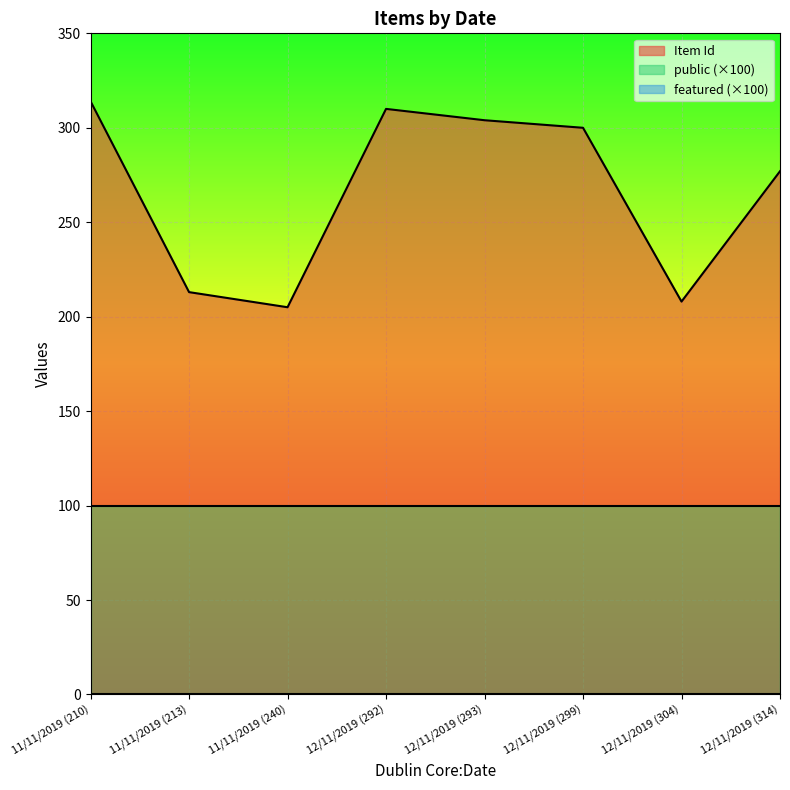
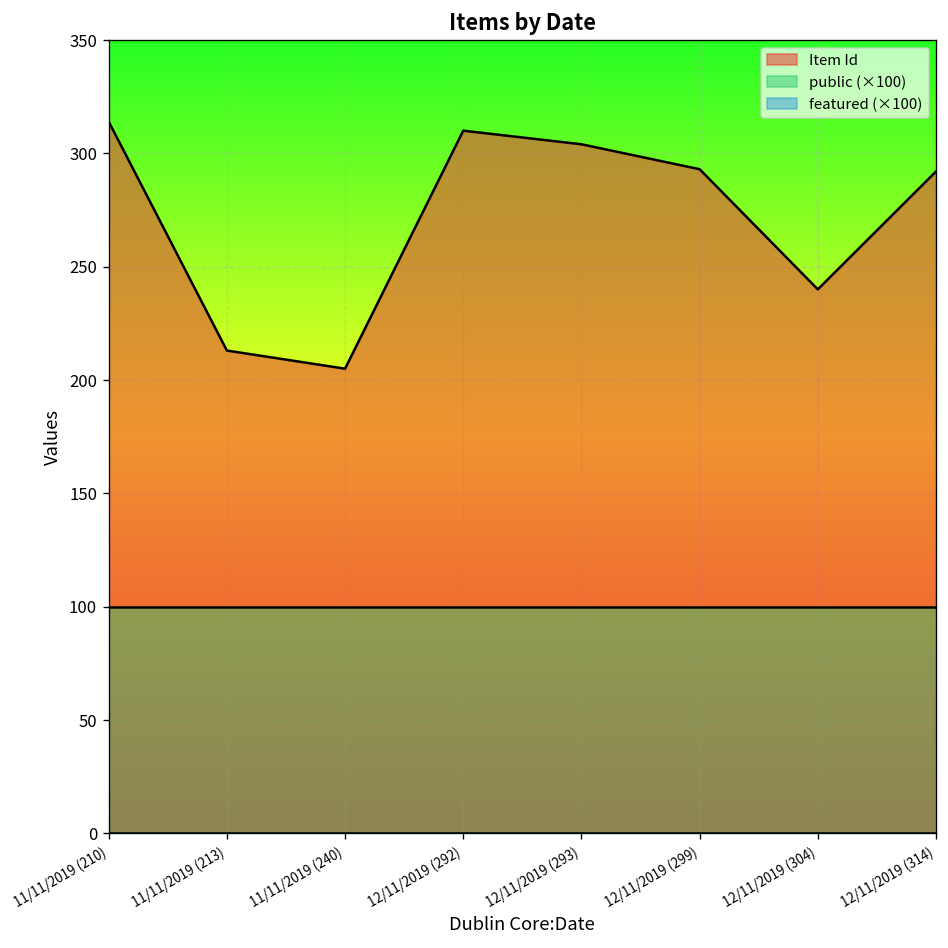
Item Id, 12/11/2019 (299): 300 -> 293
Item Id, 12/11/2019 (304): 208 -> 240
Item Id, 12/11/2019 (314): 277 -> 292
